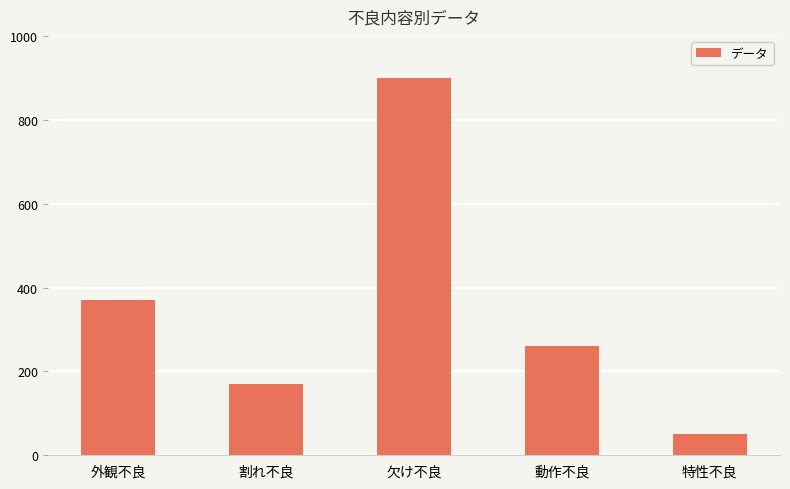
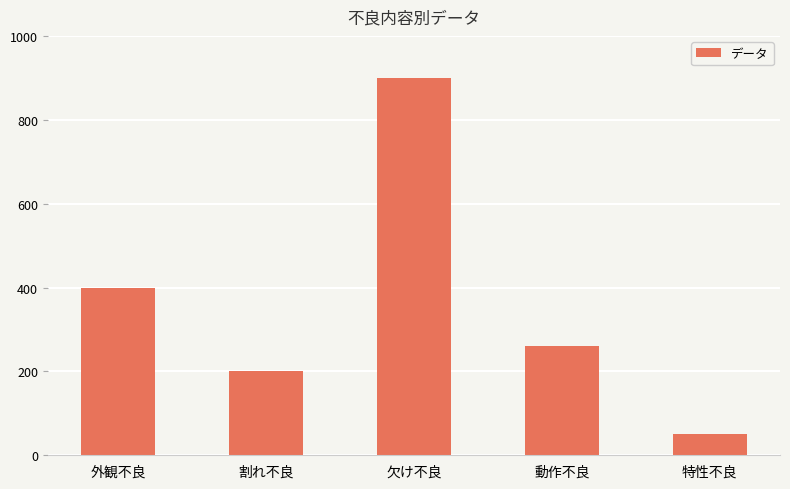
外観不良: 370 -> 400
割れ不良: 170 -> 200
